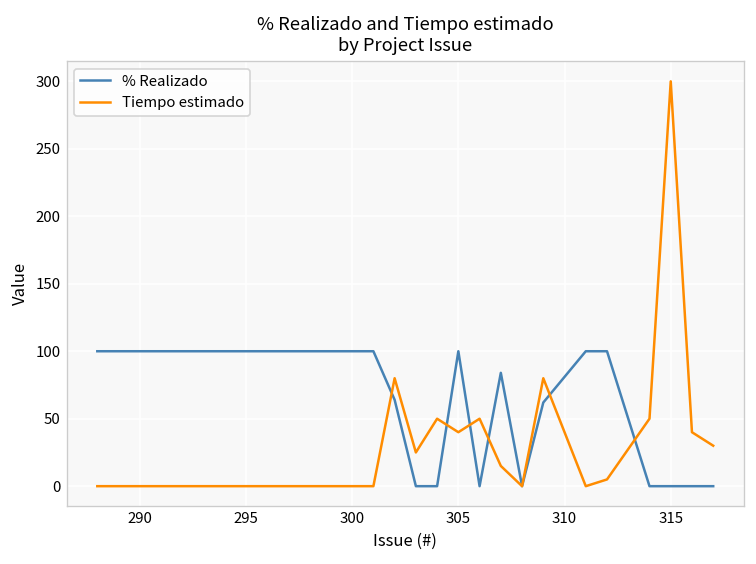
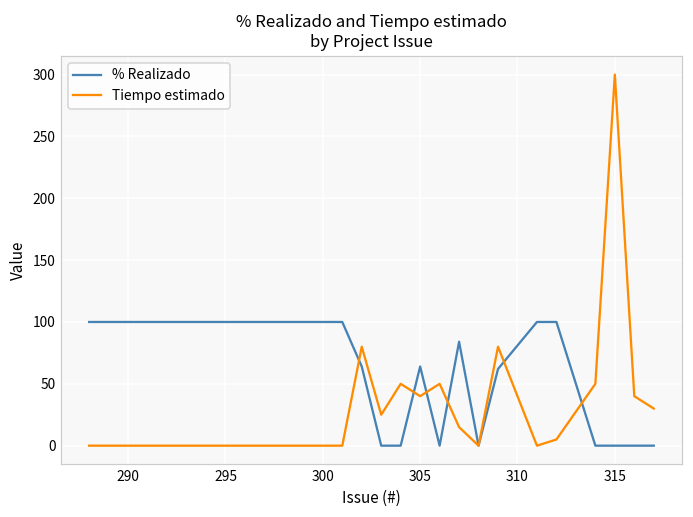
% Realizado, 305: 100 -> 64
